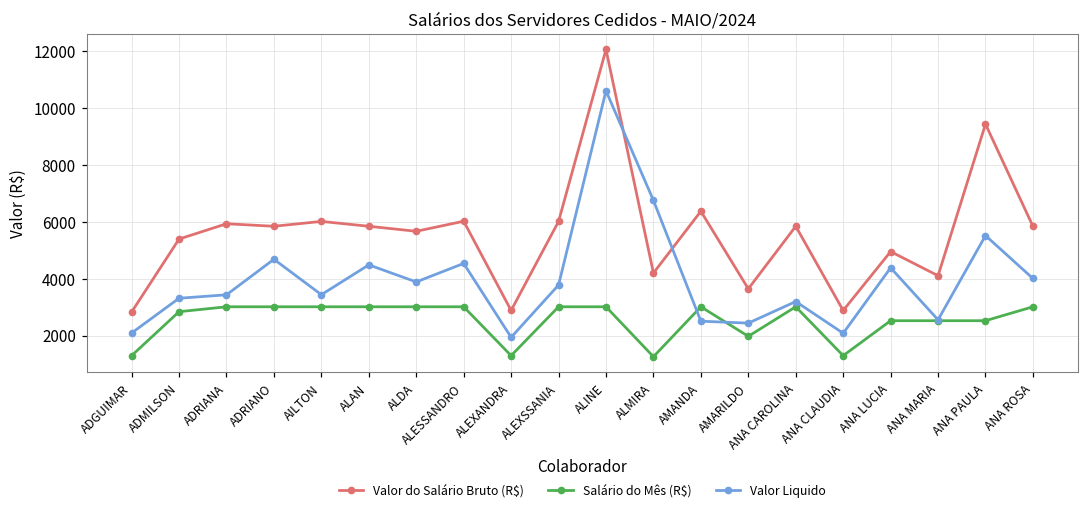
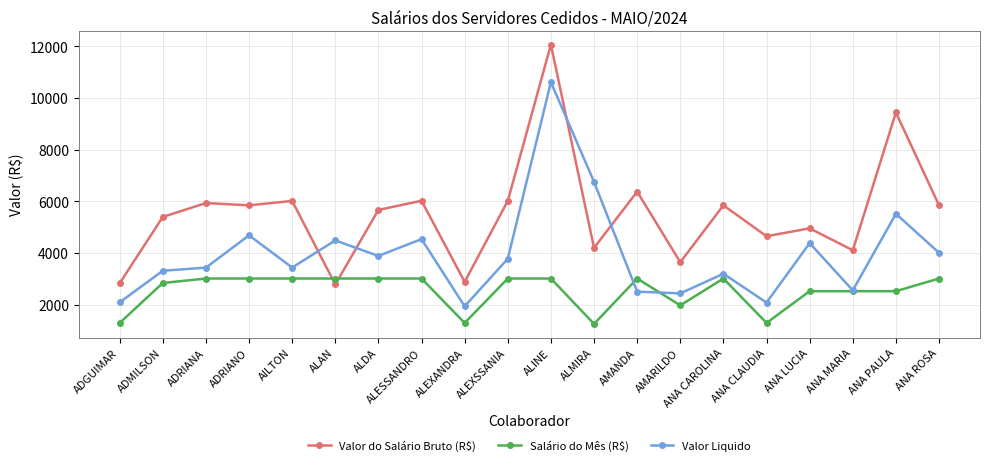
Valor do Salário Bruto (R$), ALAN: 5800 -> 2800
Valor do Salário Bruto (R$), ANA CLAUDIA: 2900 -> 4600
